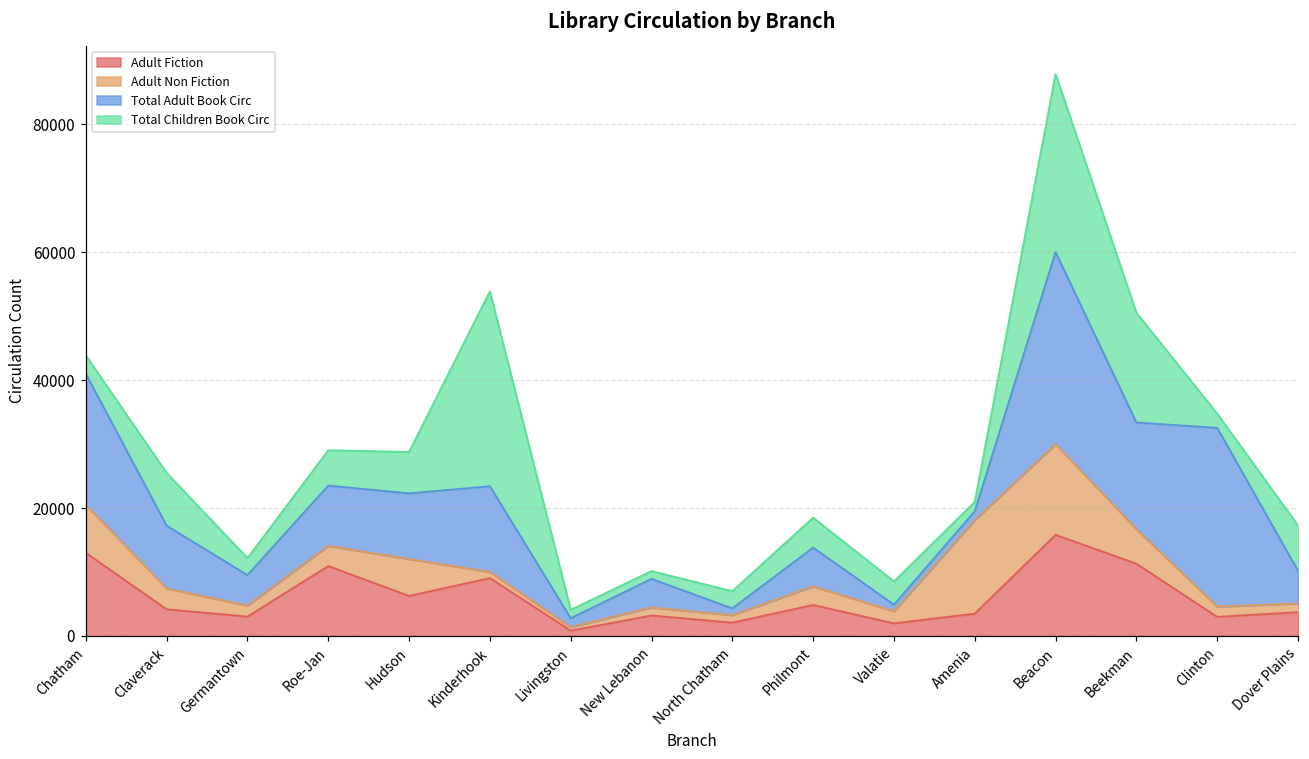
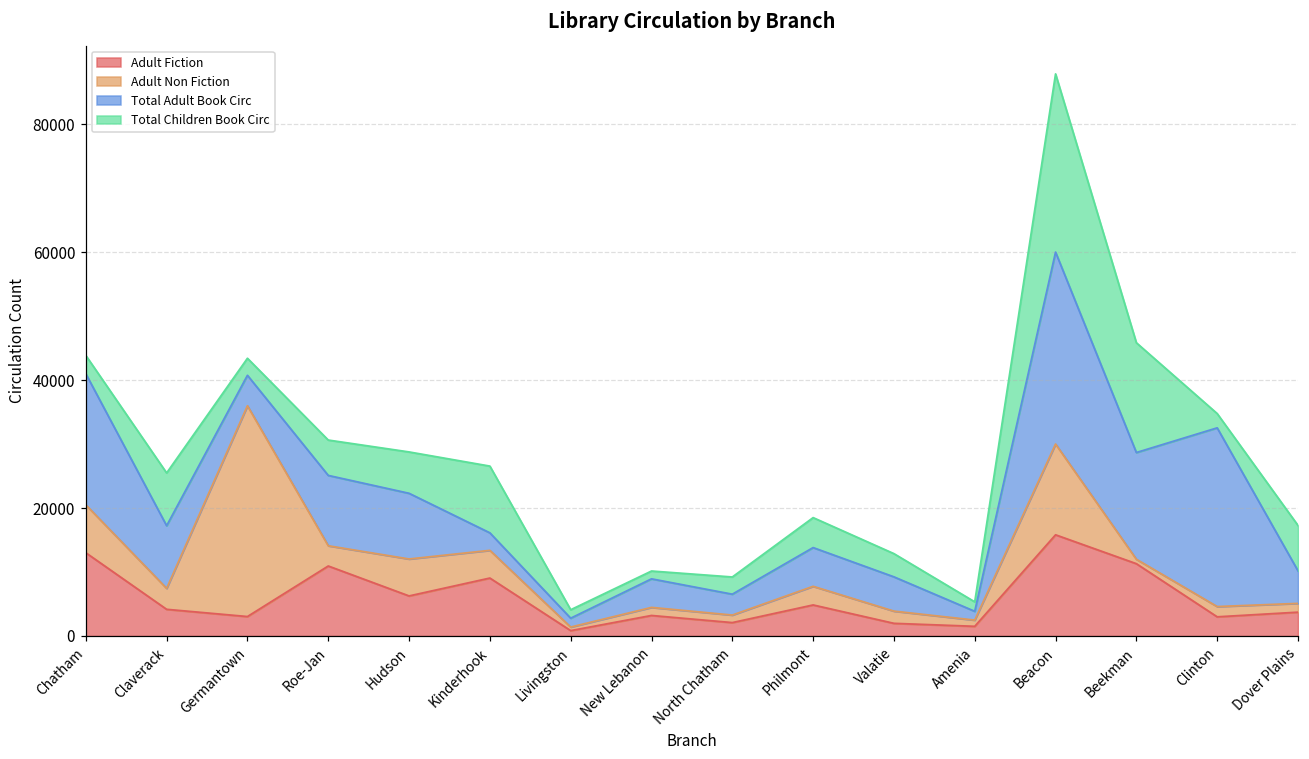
Adult Non Fiction, Germantown: 2000 -> 33000
Total Adult Book Circ, Roe-Jan: 9000 -> 11000
Adult Non Fiction, Kinderhook: 1000 -> 4000
Total Adult Book Circ, Kinderhook: 13000 -> 3000
Total Children Book Circ, Kinderhook: 30000 -> 10000
Total Adult Book Circ, North Chatham: 1000 -> 3000
Total Adult Book Circ, Valatie: 1000 -> 5000
Adult Fiction, Amenia: 3000 -> 2000
Adult Non Fiction, Amenia: 15000 -> 1000
Adult Non Fiction, Beekman: 5000 -> 1000
